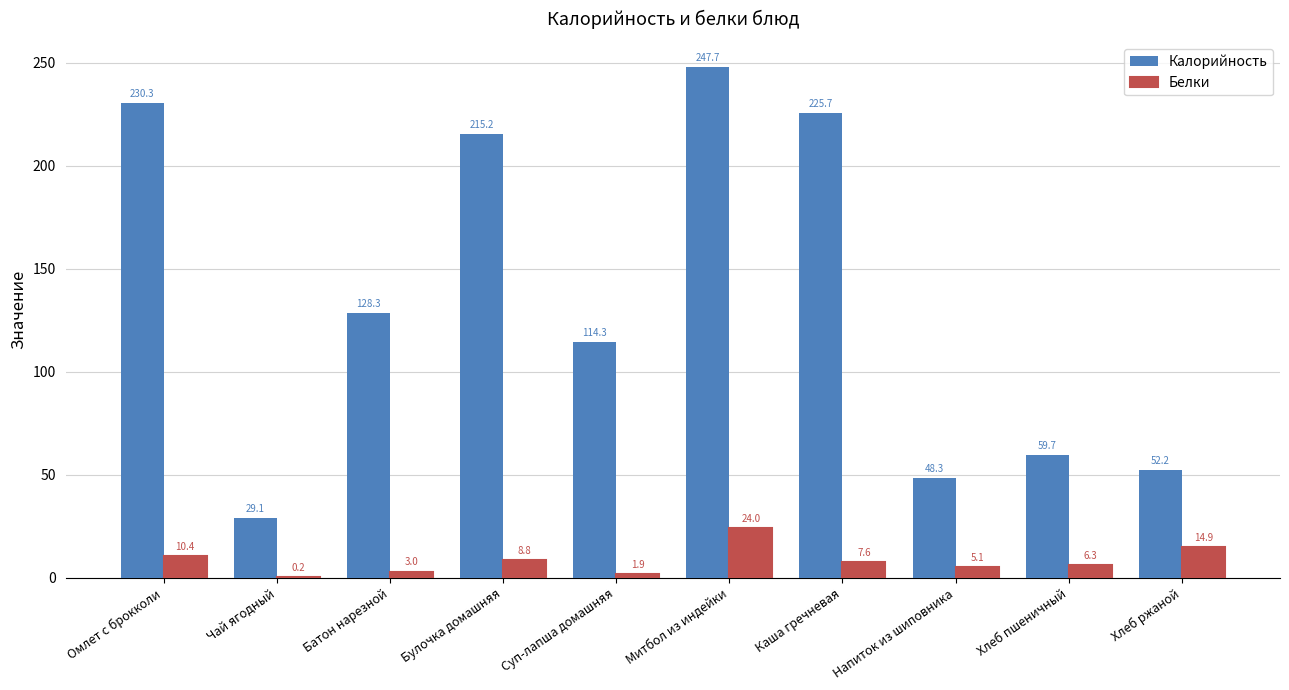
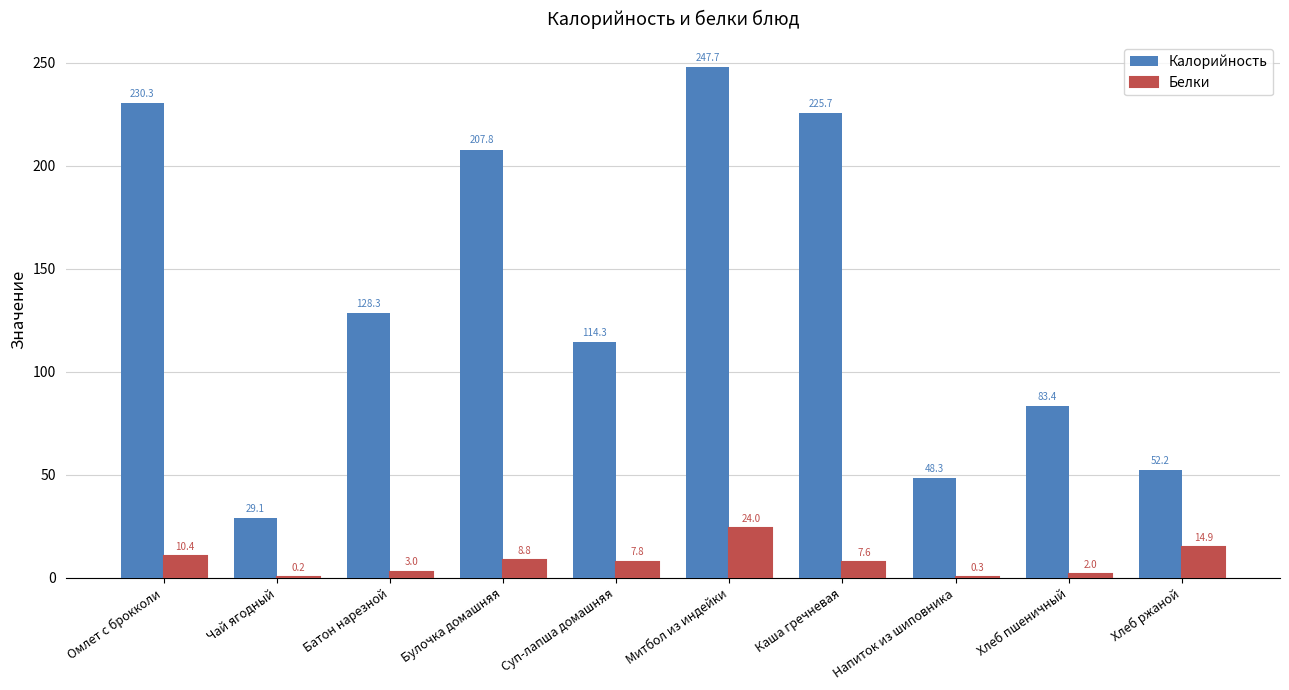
Калорийность, Булочка домашняя: 215.2 -> 207.8
Белки, Суп-лапша домашняя: 1.9 -> 7.8
Белки, Напиток из шиповника: 5.1 -> 0.3
Калорийность, Хлеб пшеничный: 59.7 -> 83.4
Белки, Хлеб пшеничный: 6.3 -> 2.0
